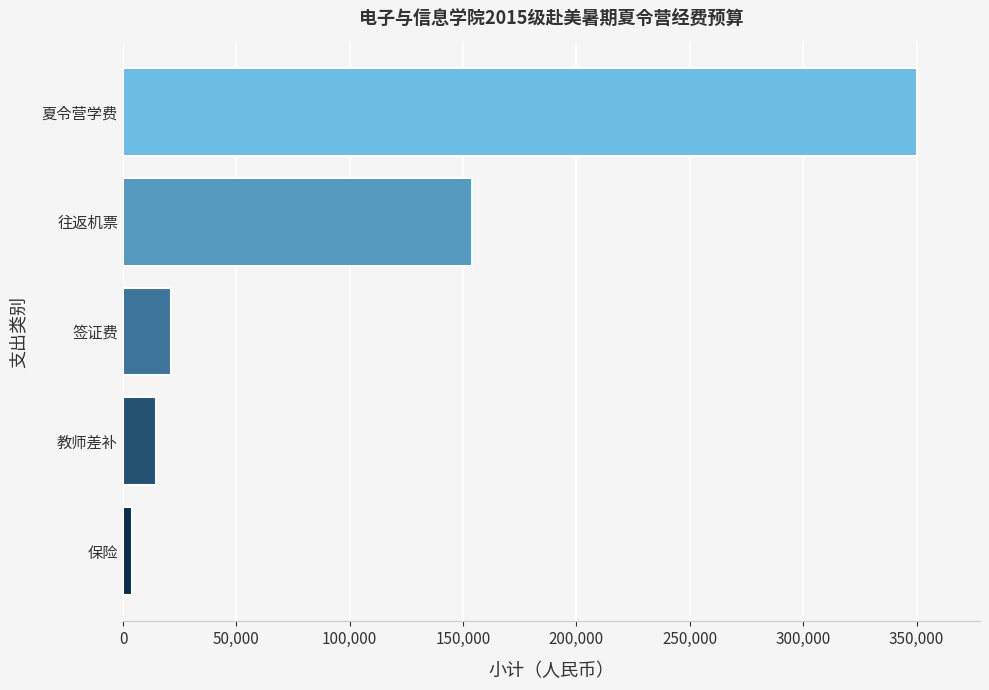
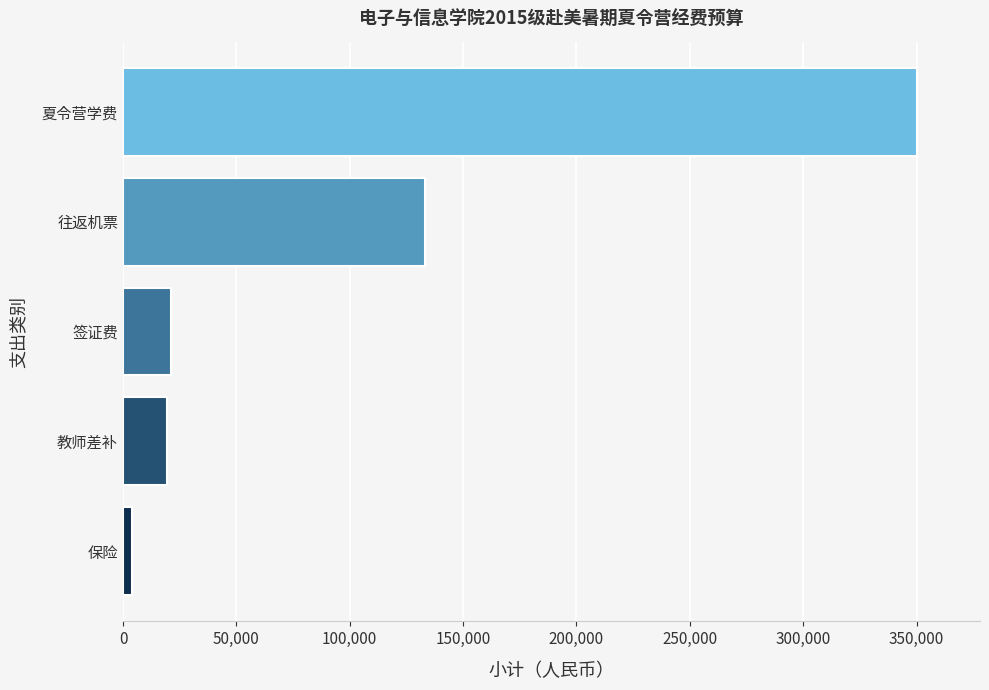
往返机票: 154,000 -> 133,000
教师差补: 15,000 -> 19,000
